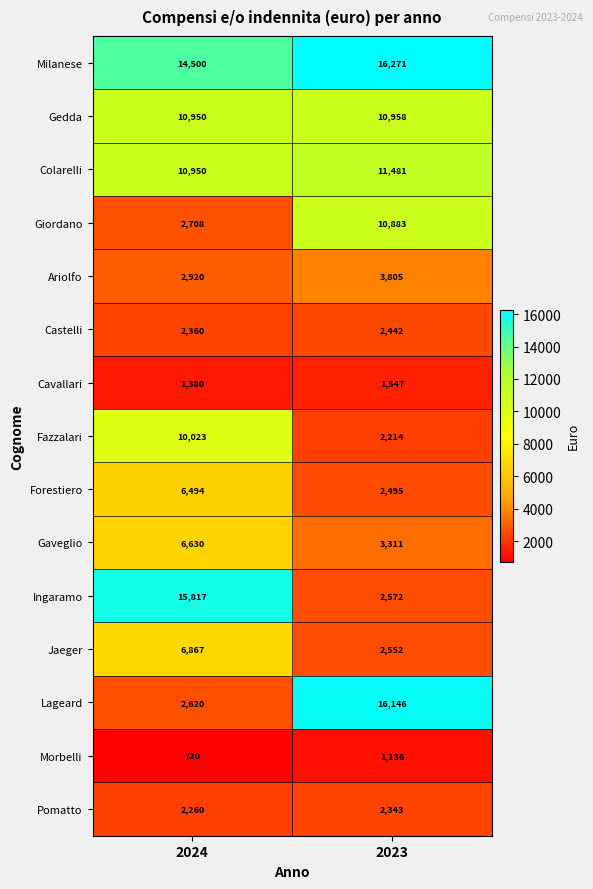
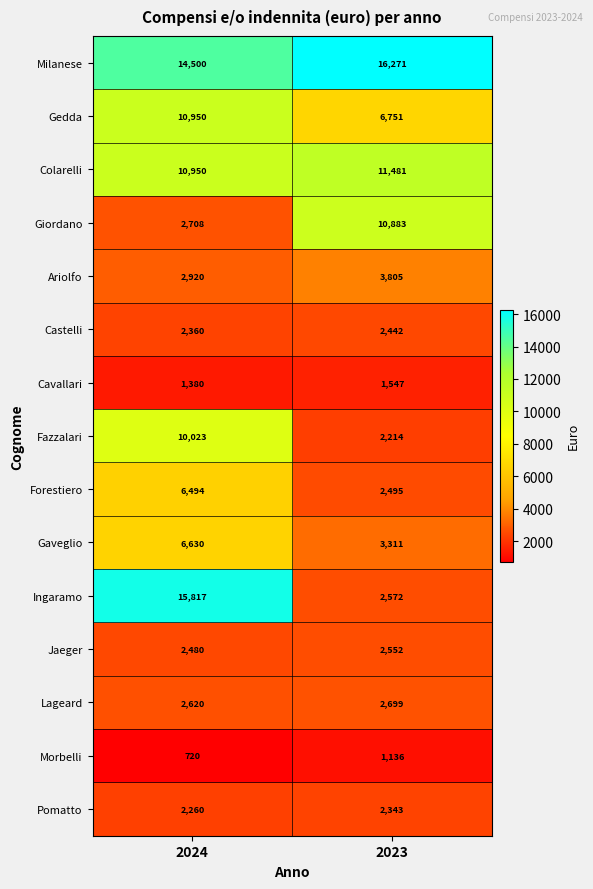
Gedda, 2023: 10,958 -> 6,751
Jaeger, 2024: 6,867 -> 2,480
Lageard, 2023: 16,146 -> 2,699
